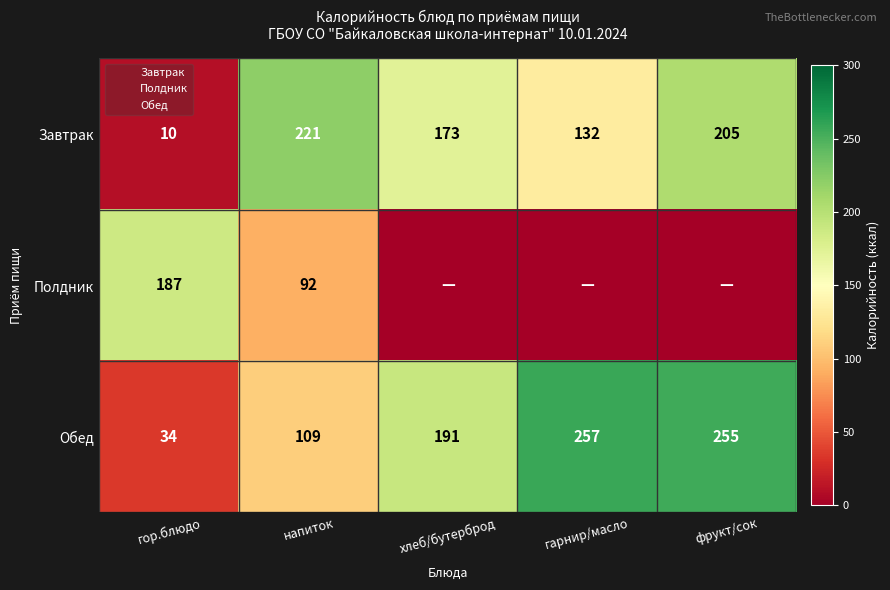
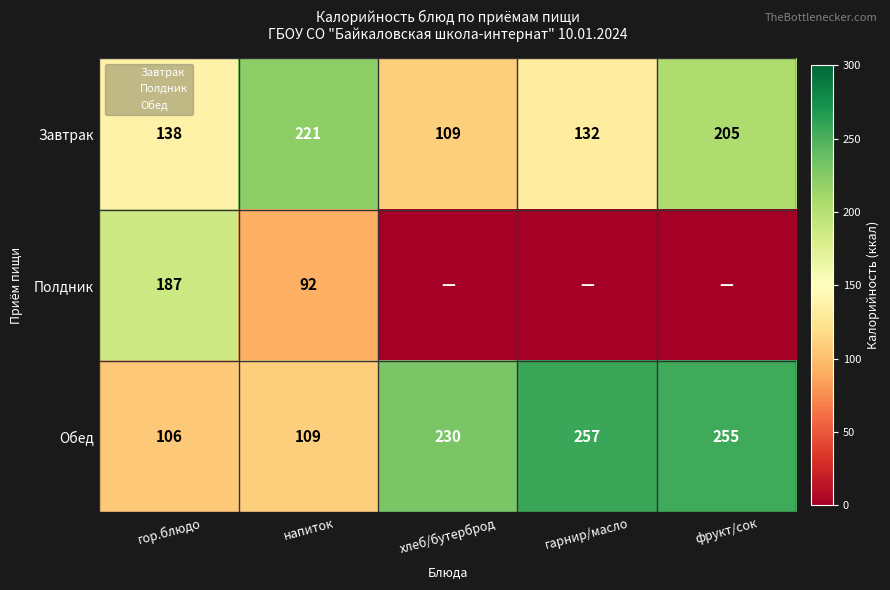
Завтрак, гор.блюдо: 10 -> 138
Завтрак, хлеб/бутерброд: 173 -> 109
Обед, гор.блюдо: 34 -> 106
Обед, хлеб/бутерброд: 191 -> 230
